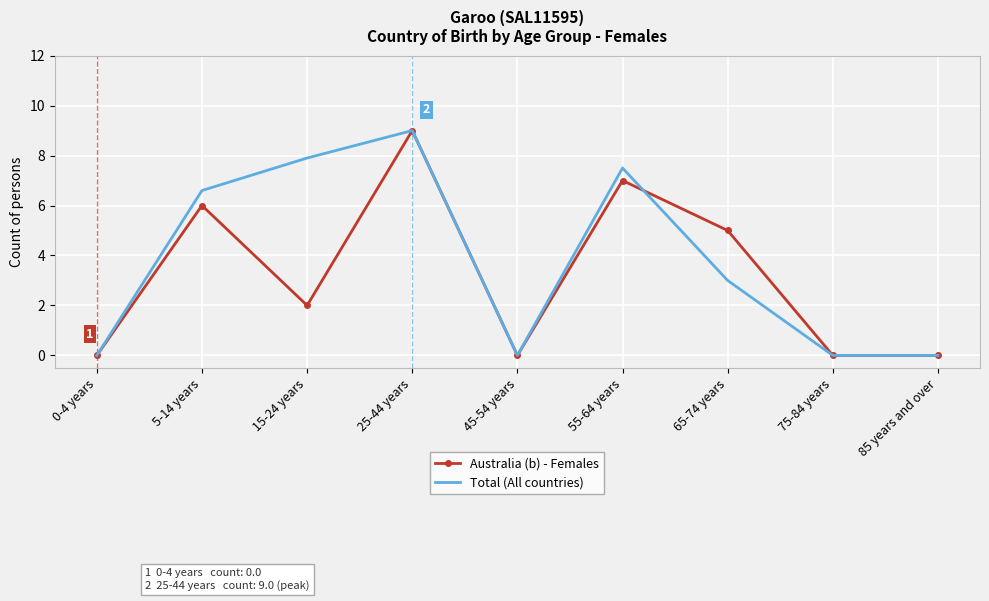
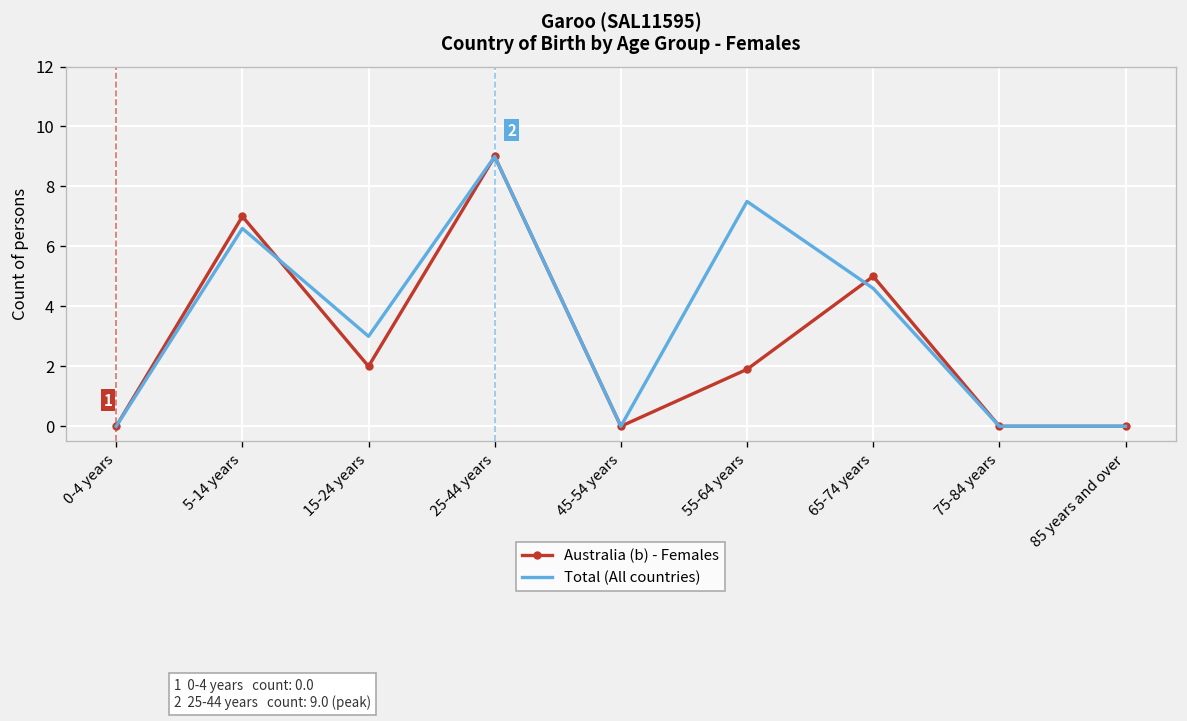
Australia (b) - Females, 5-14 years: 6 -> 7
Total (All countries), 15-24 years: 7.9 -> 3.0
Australia (b) - Females, 55-64 years: 7.0 -> 1.9
Total (All countries), 65-74 years: 3.0 -> 4.6
